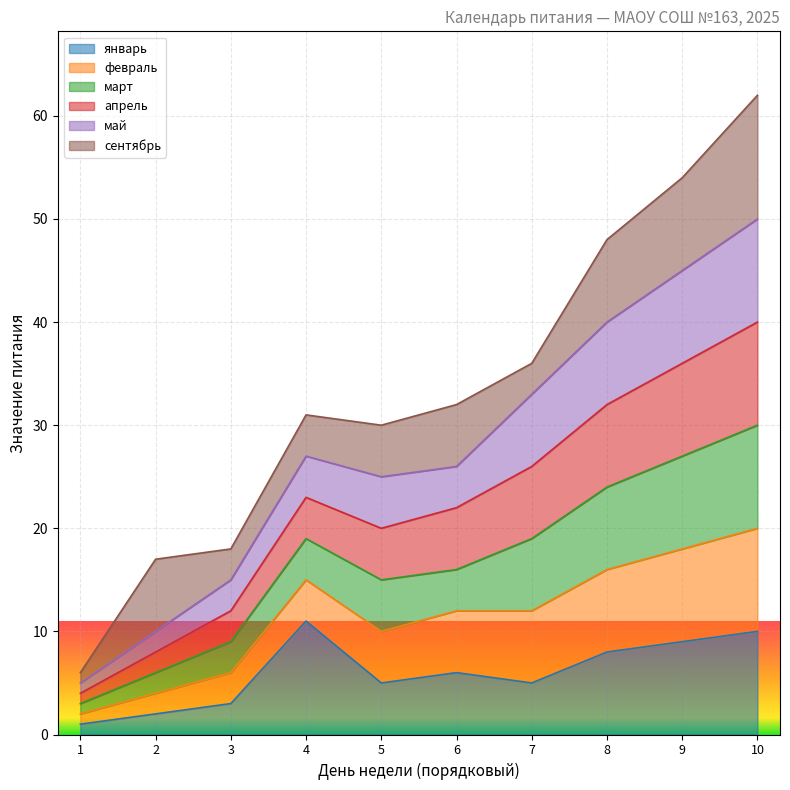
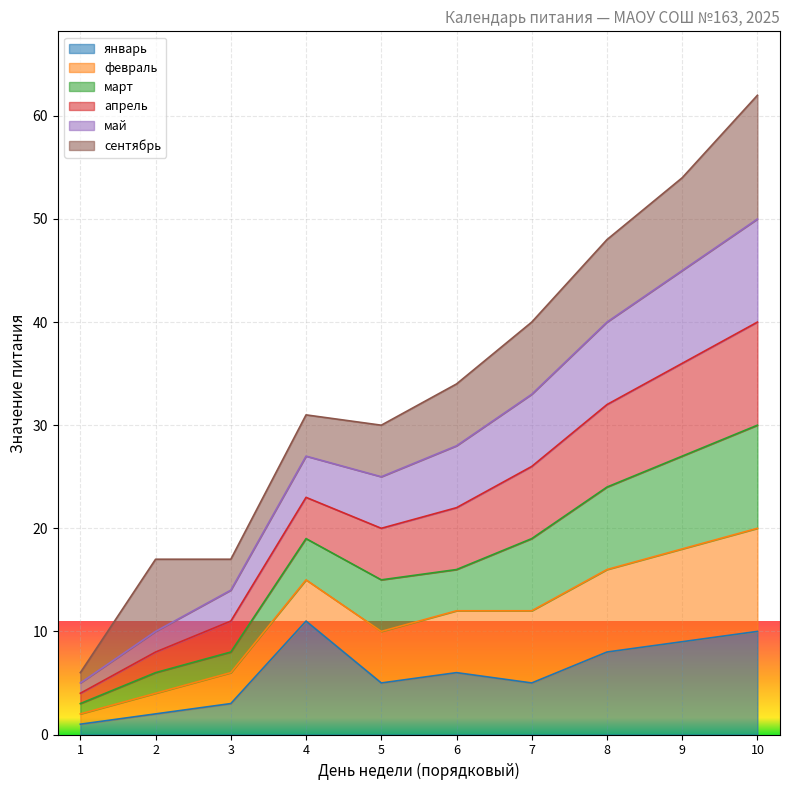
март, 3: 3 -> 2
май, 6: 4 -> 6
сентябрь, 7: 3 -> 7
